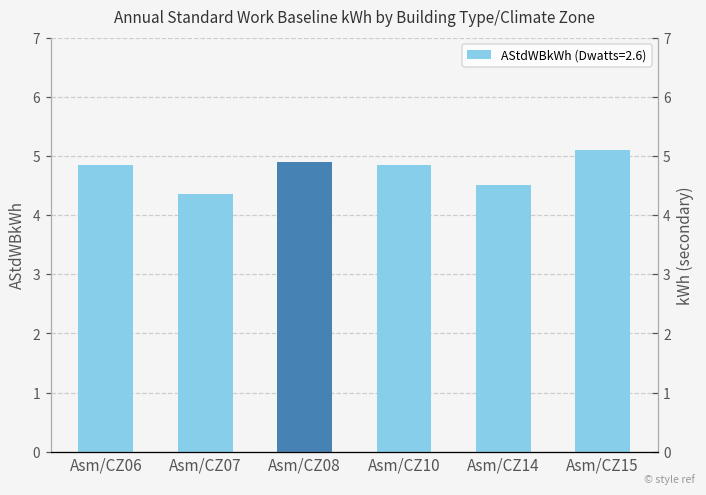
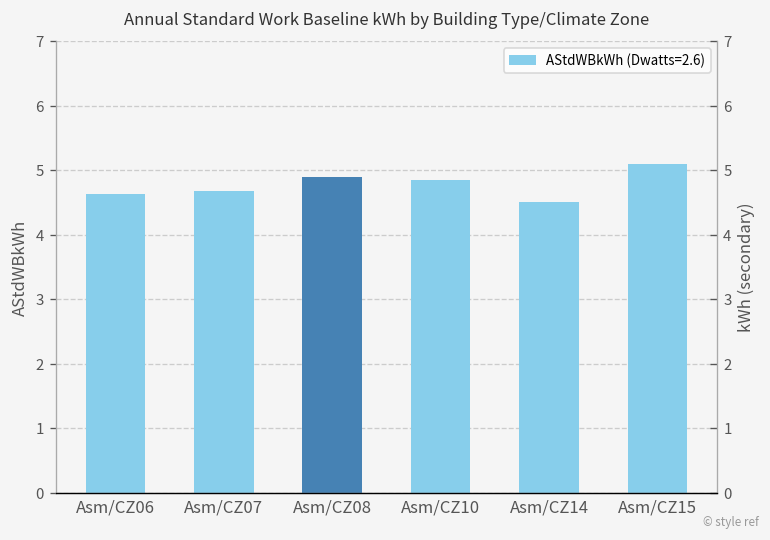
Asm/CZ06: 4.9 -> 4.6
Asm/CZ07: 4.4 -> 4.7
